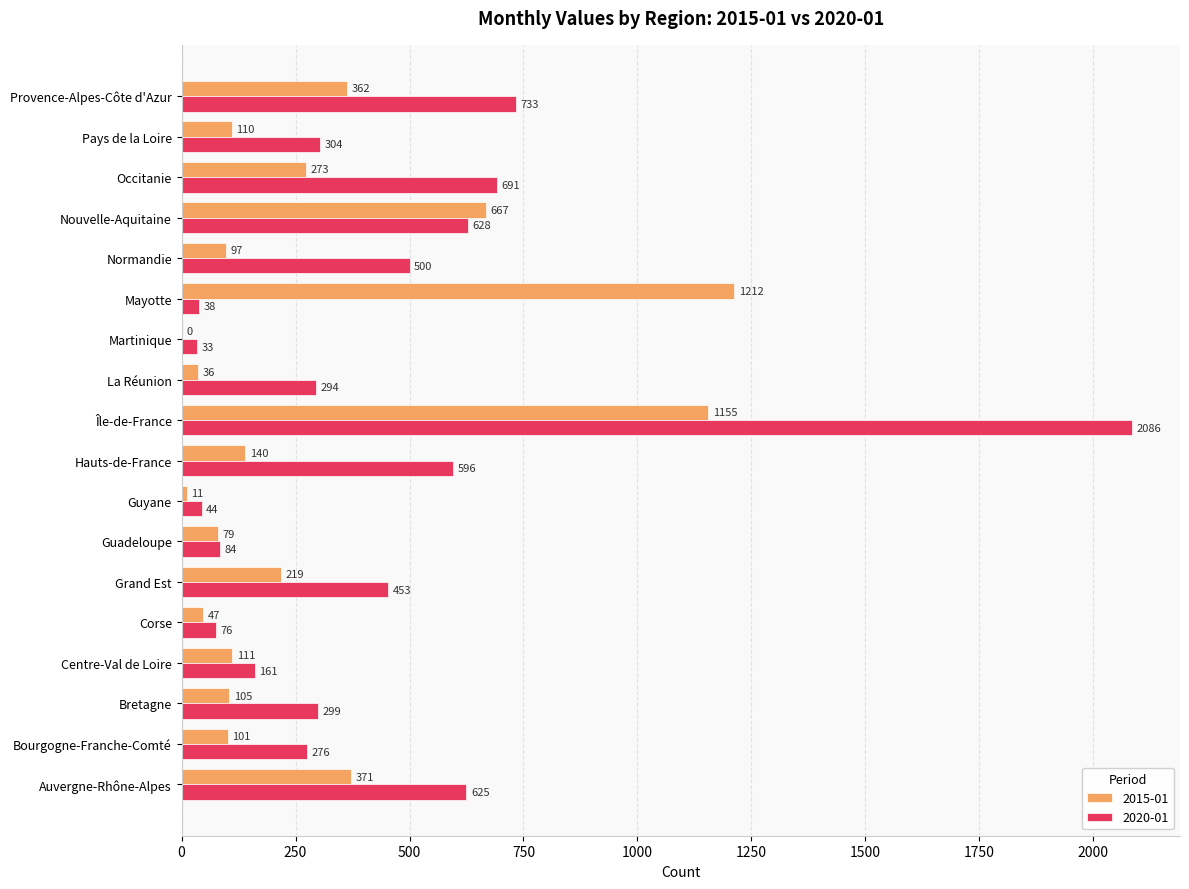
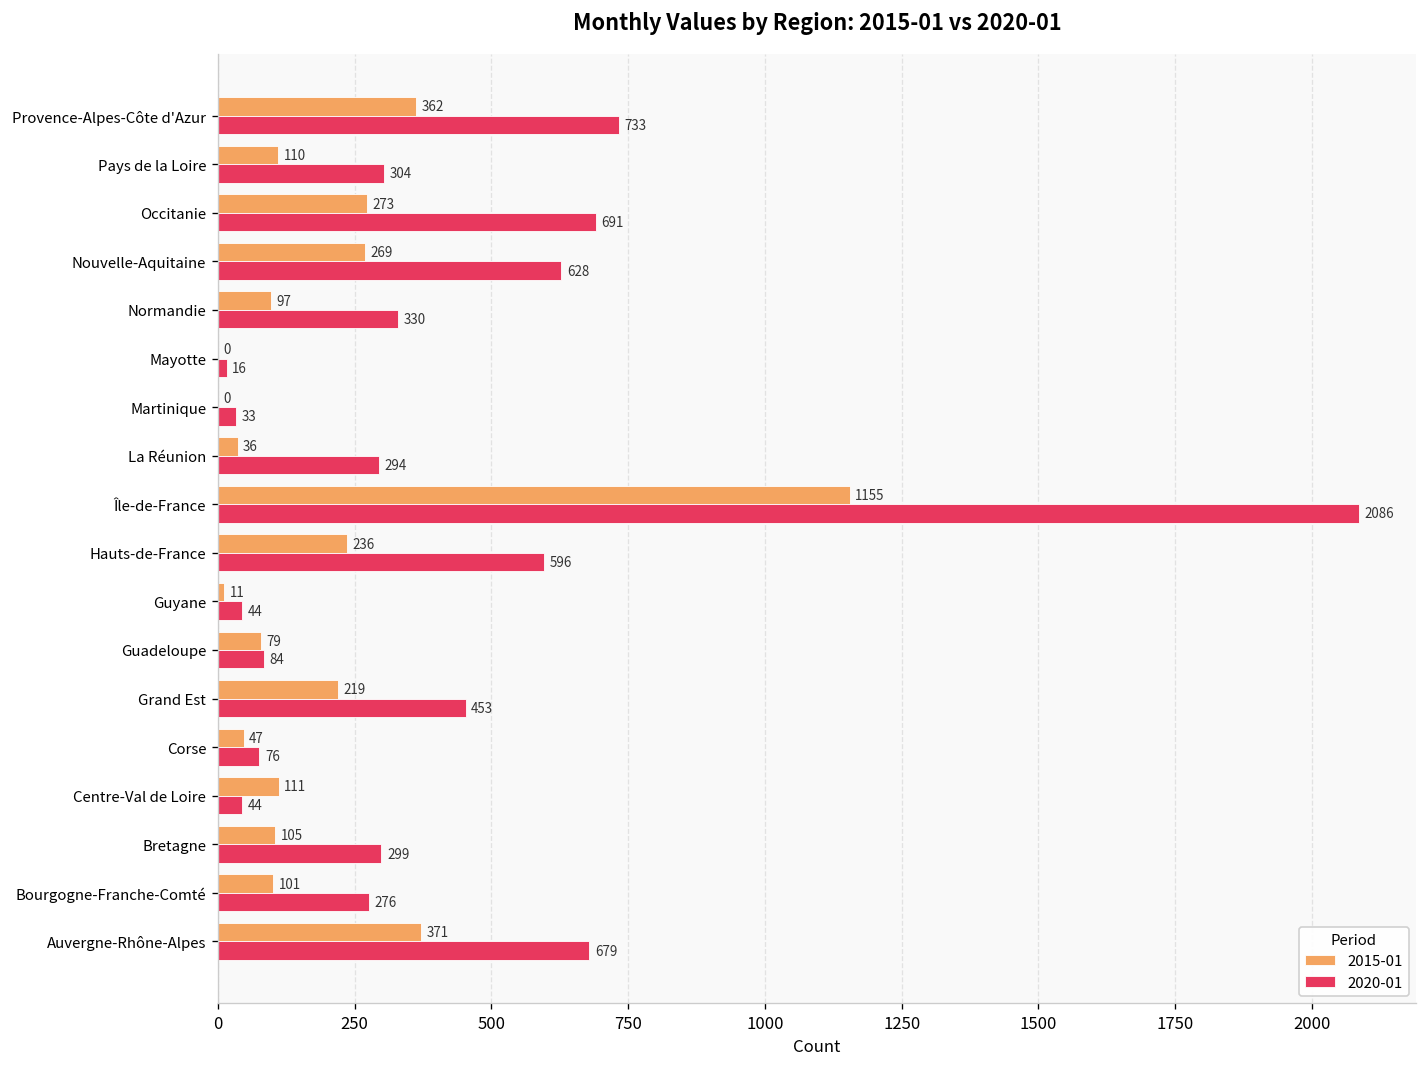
2015-01, Nouvelle-Aquitaine: 667 -> 269
2020-01, Normandie: 500 -> 330
2015-01, Mayotte: 1212 -> 0
2020-01, Mayotte: 38 -> 16
2015-01, Hauts-de-France: 140 -> 236
2020-01, Centre-Val de Loire: 161 -> 44
2020-01, Auvergne-Rhône-Alpes: 625 -> 679
